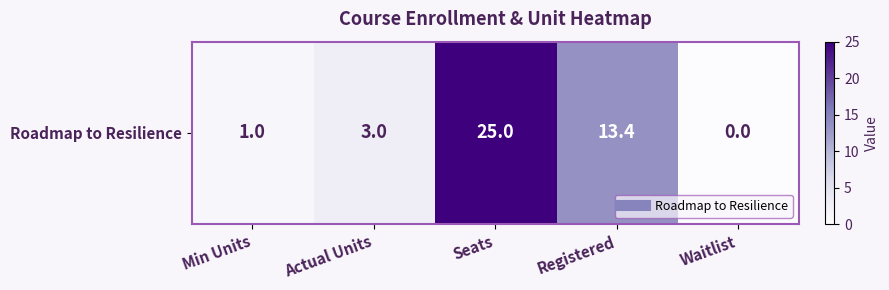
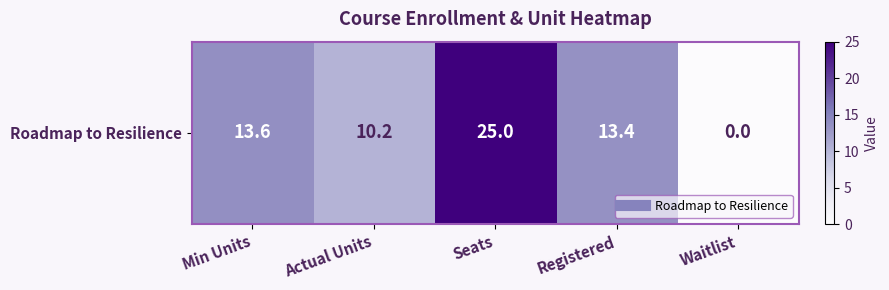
Roadmap to Resilience, Min Units: 1.0 -> 13.6
Roadmap to Resilience, Actual Units: 3.0 -> 10.2
